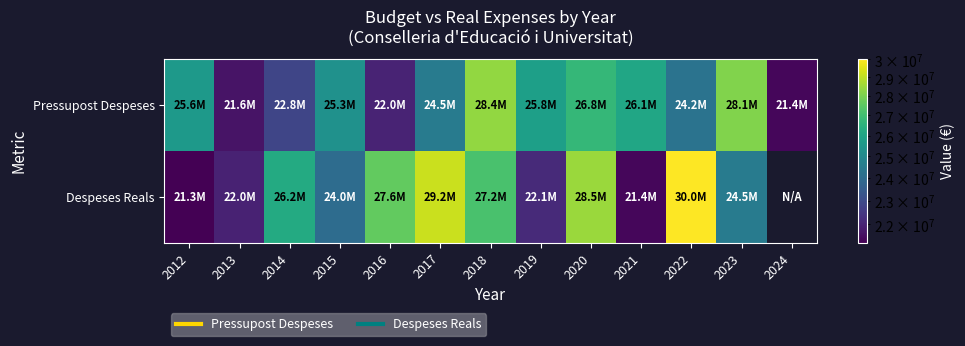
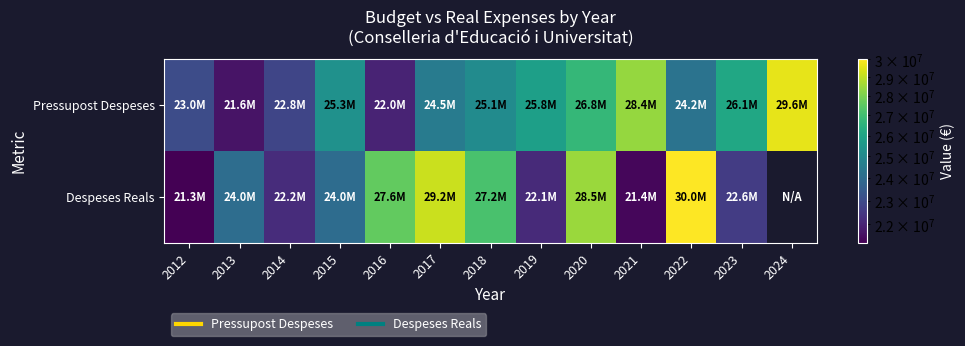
Pressupost Despeses, 2012: 25.6M -> 23.0M
Pressupost Despeses, 2018: 28.4M -> 25.1M
Pressupost Despeses, 2021: 26.1M -> 28.4M
Pressupost Despeses, 2023: 28.1M -> 26.1M
Pressupost Despeses, 2024: 21.4M -> 29.6M
Despeses Reals, 2013: 22.0M -> 24.0M
Despeses Reals, 2014: 26.2M -> 22.2M
Despeses Reals, 2023: 24.5M -> 22.6M
